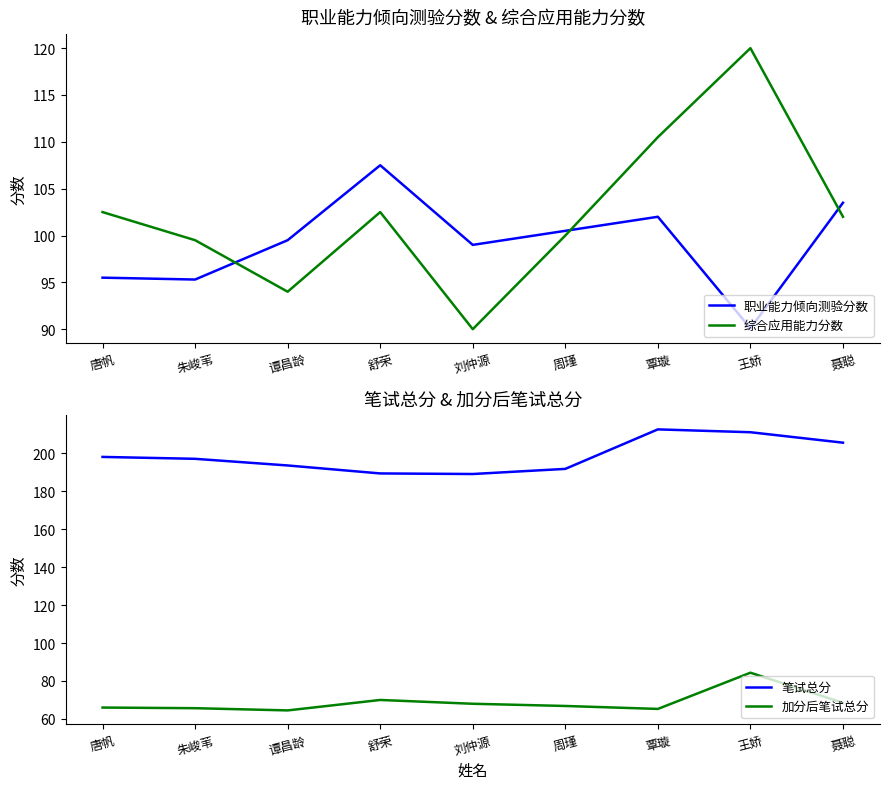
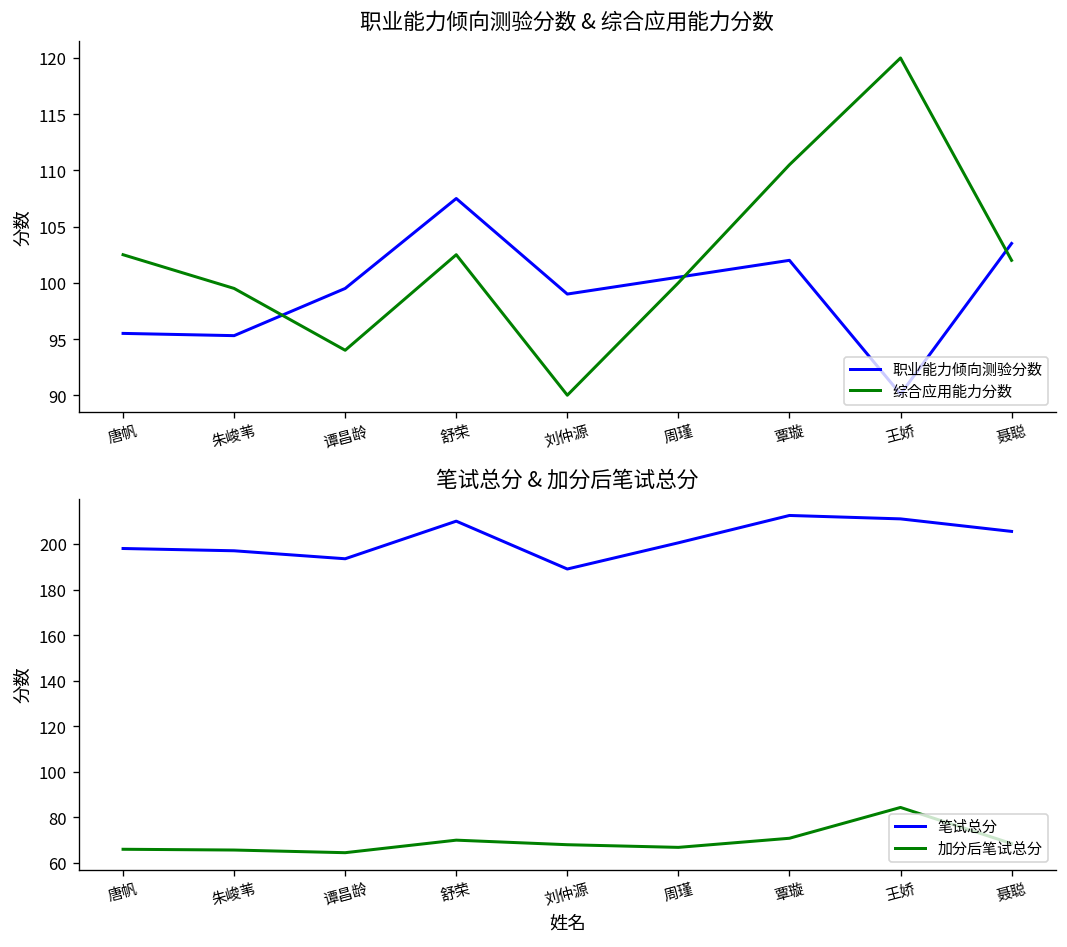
笔试总分 & 加分后笔试总分, 笔试总分, 舒荣: 189 -> 210
笔试总分 & 加分后笔试总分, 笔试总分, 周瑾: 192 -> 201
笔试总分 & 加分后笔试总分, 加分后笔试总分, 覃璇: 65 -> 71
